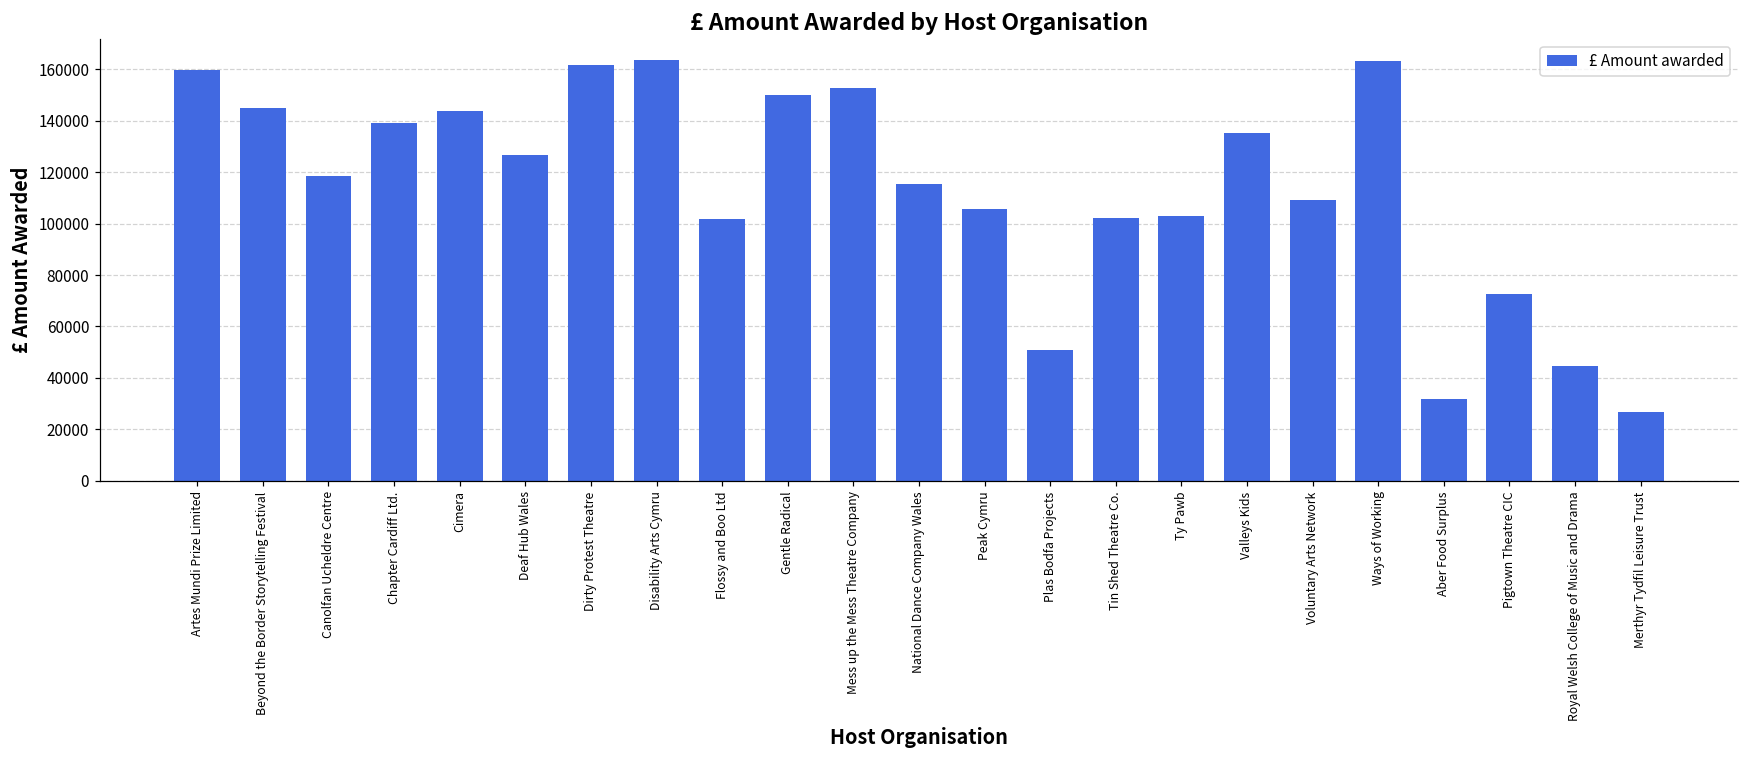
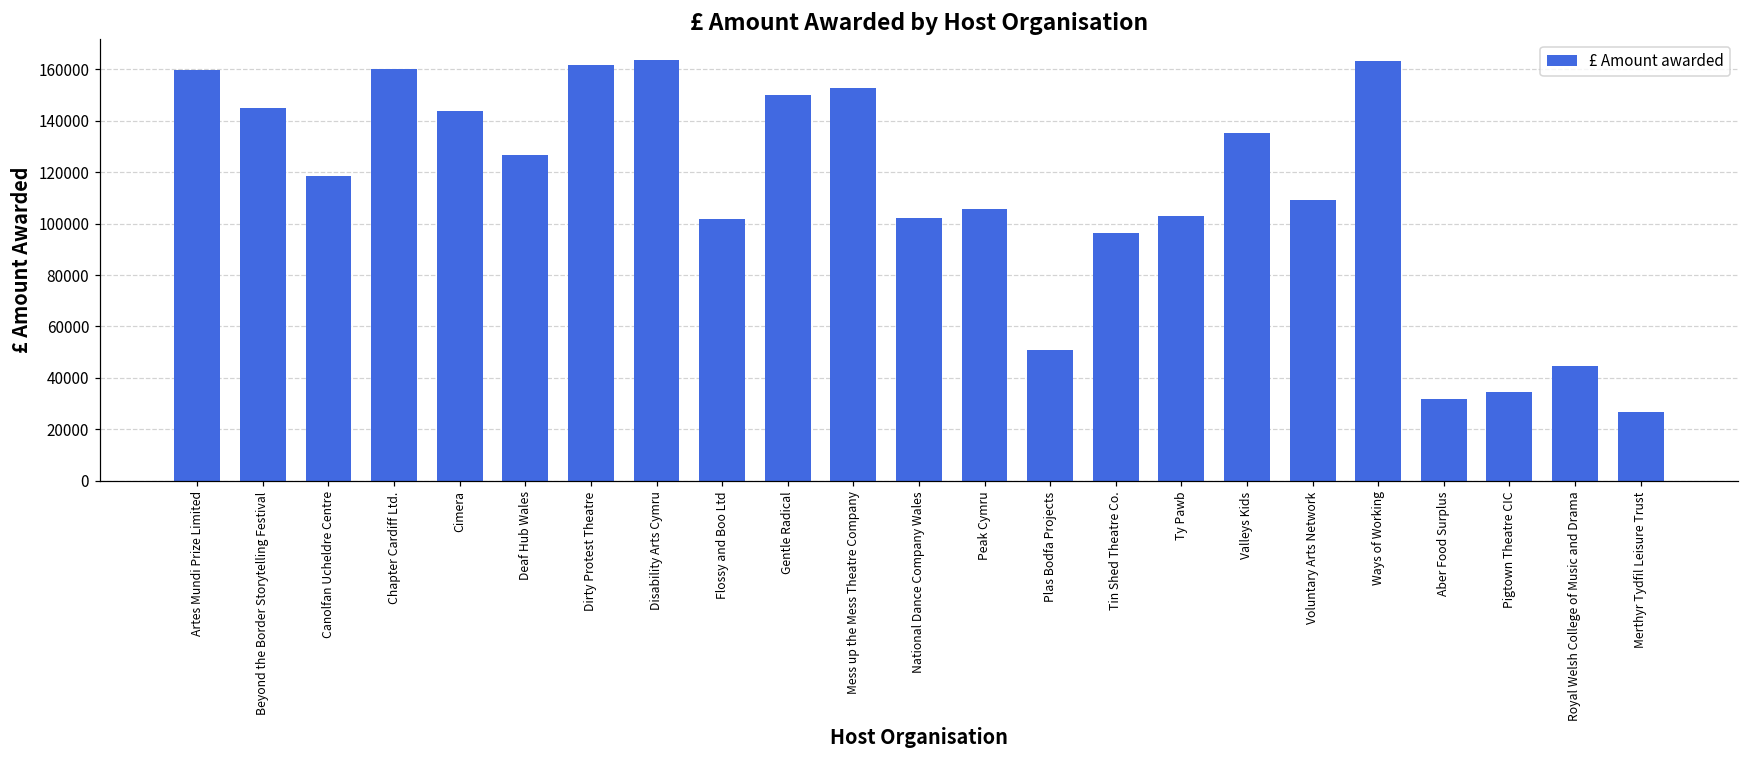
Chapter Cardiff Ltd.: 139000 -> 160000
National Dance Company Wales: 116000 -> 102000
Tin Shed Theatre Co.: 102000 -> 96000
Pigtown Theatre CIC: 73000 -> 35000
